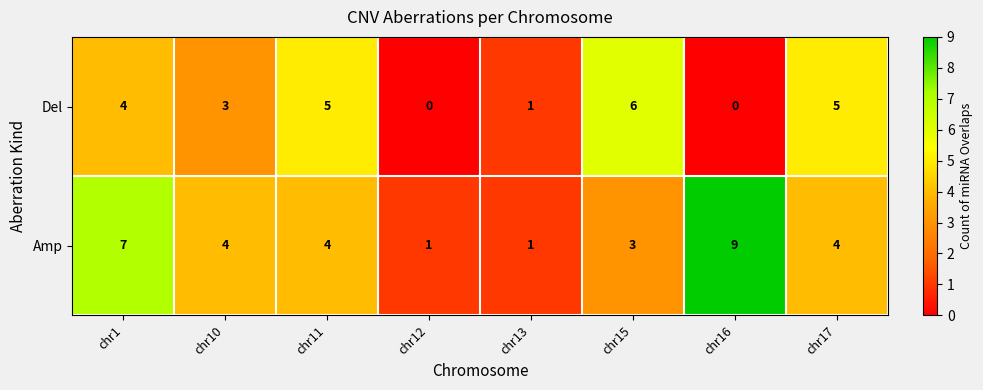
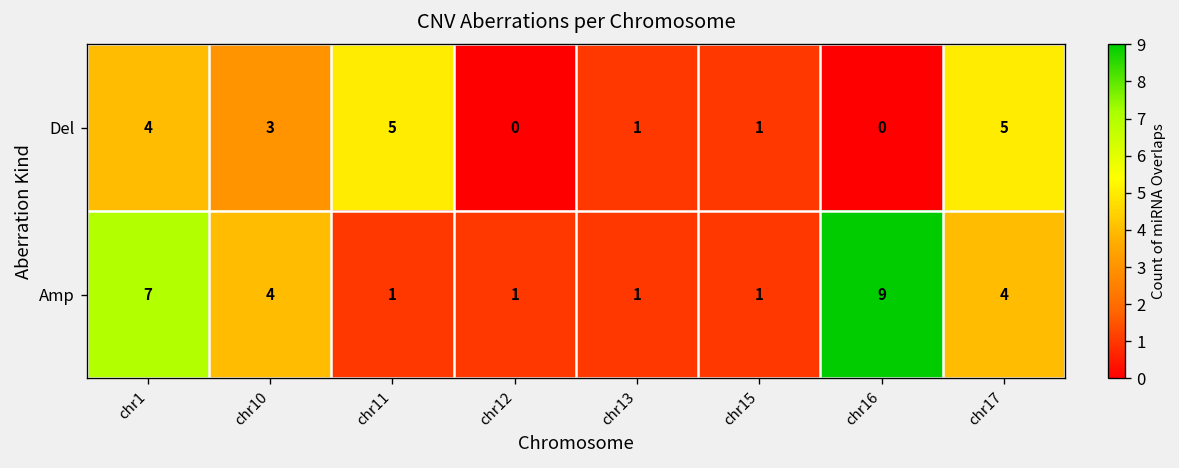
Del, chr15: 6 -> 1
Amp, chr11: 4 -> 1
Amp, chr15: 3 -> 1
